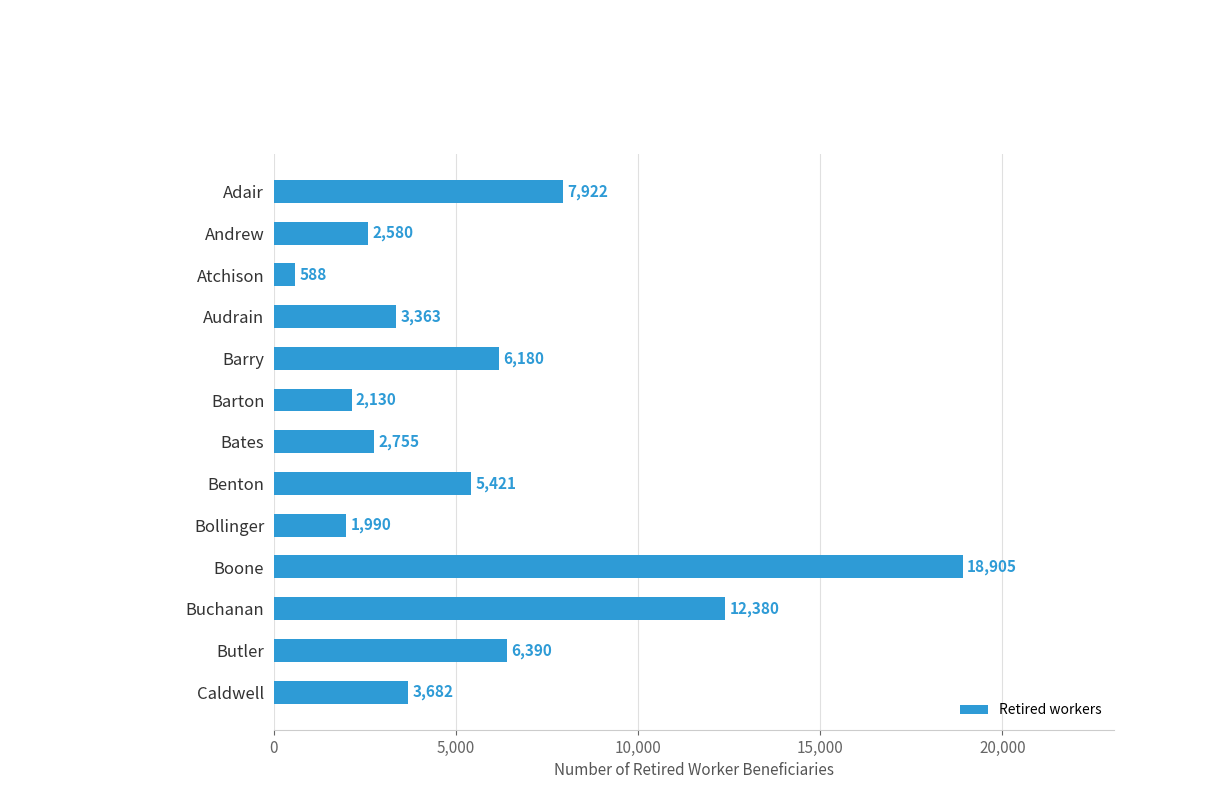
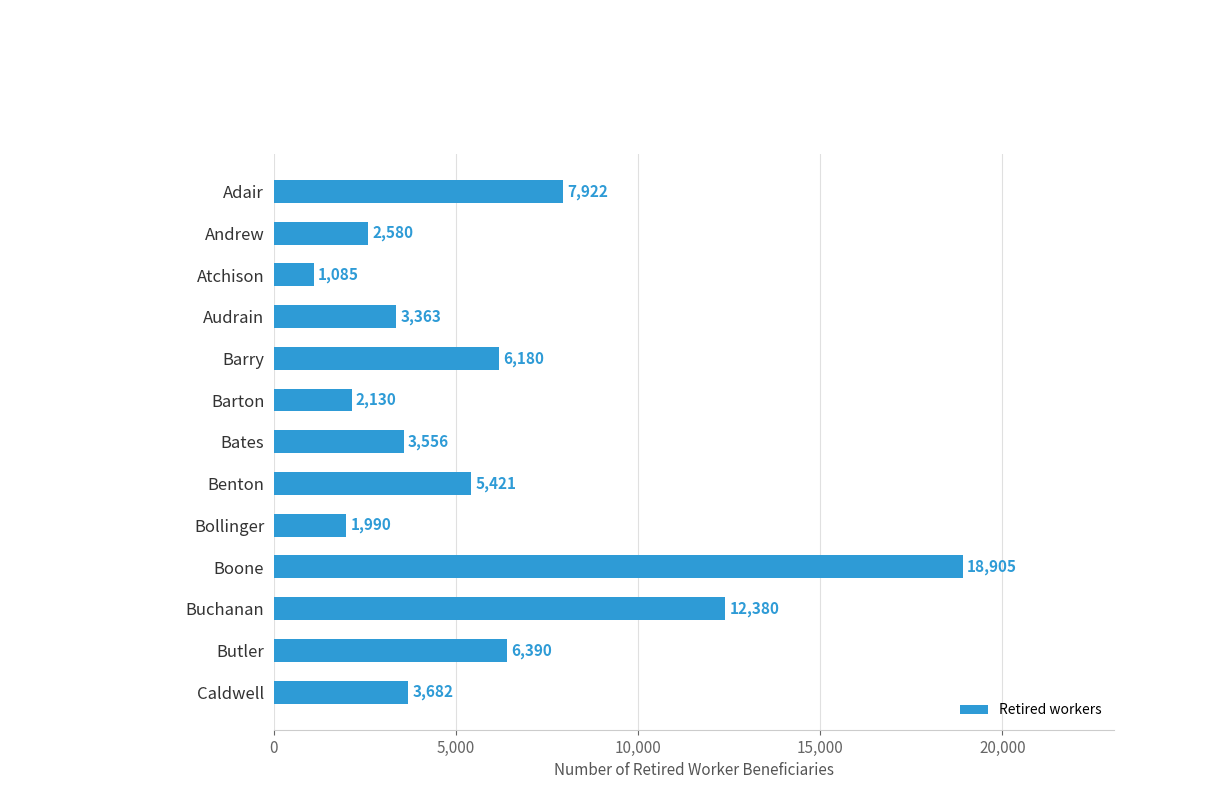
Atchison: 588 -> 1,085
Bates: 2,755 -> 3,556
